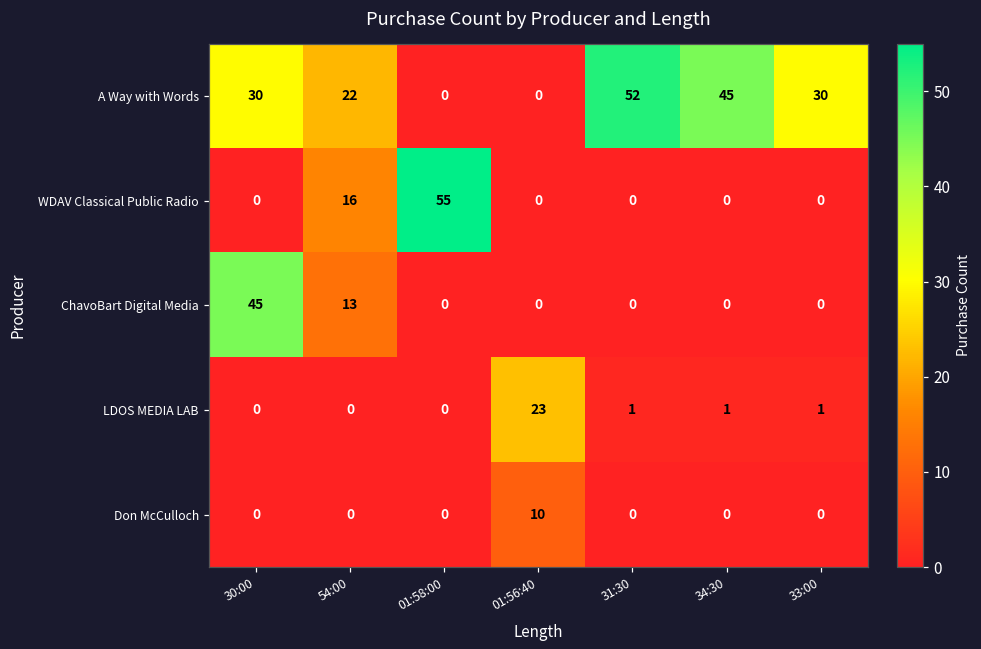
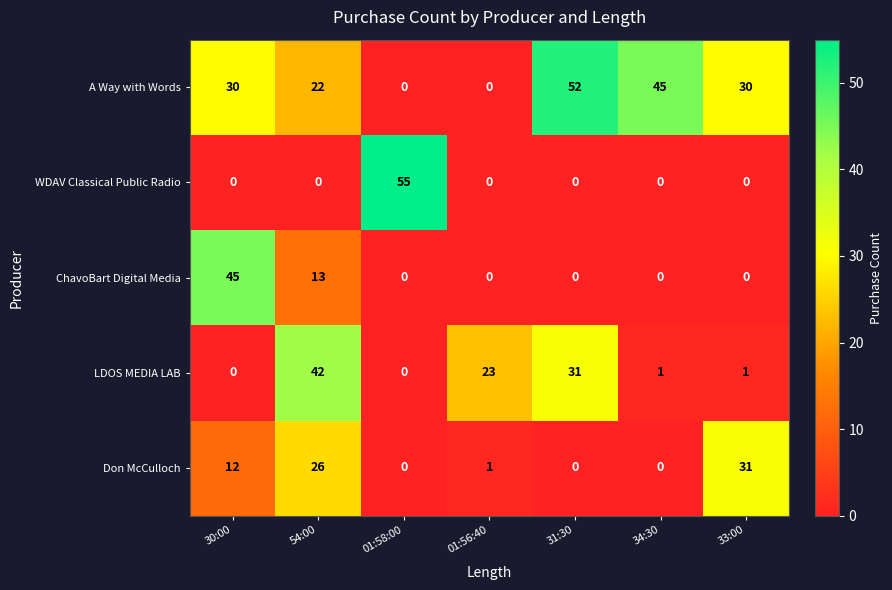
WDAV Classical Public Radio, 54:00: 16 -> 0
LDOS MEDIA LAB, 54:00: 0 -> 42
LDOS MEDIA LAB, 31:30: 1 -> 31
Don McCulloch, 30:00: 0 -> 12
Don McCulloch, 54:00: 0 -> 26
Don McCulloch, 01:56:40: 10 -> 1
Don McCulloch, 33:00: 0 -> 31
